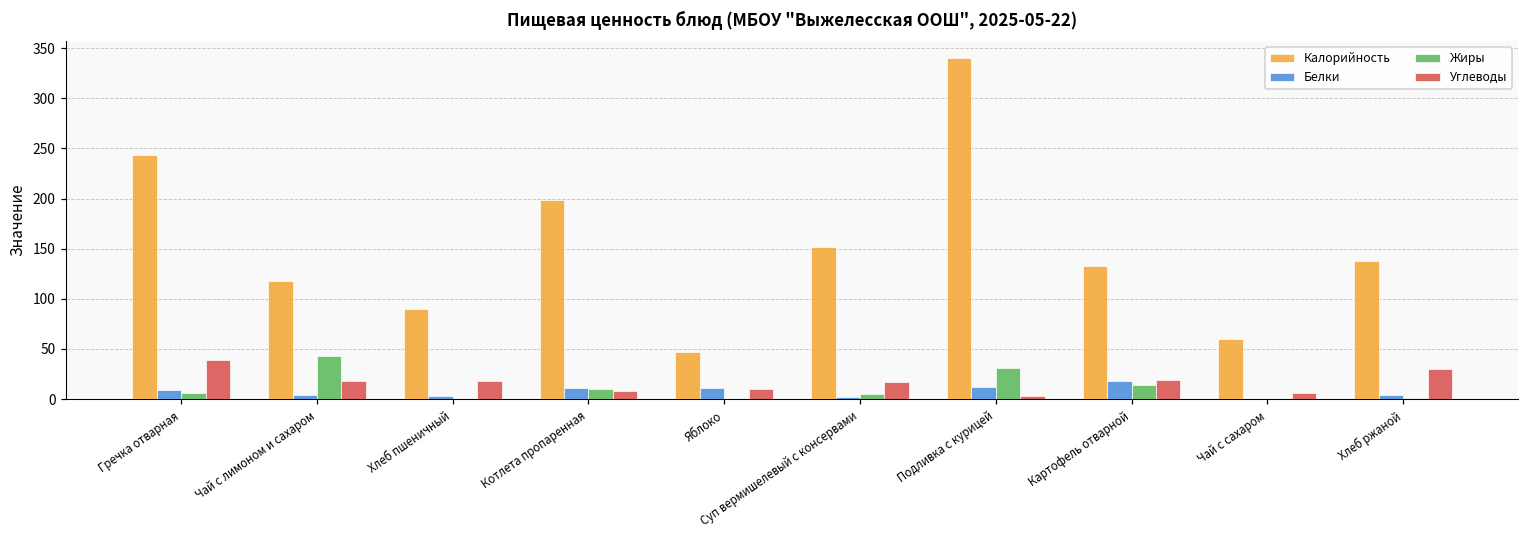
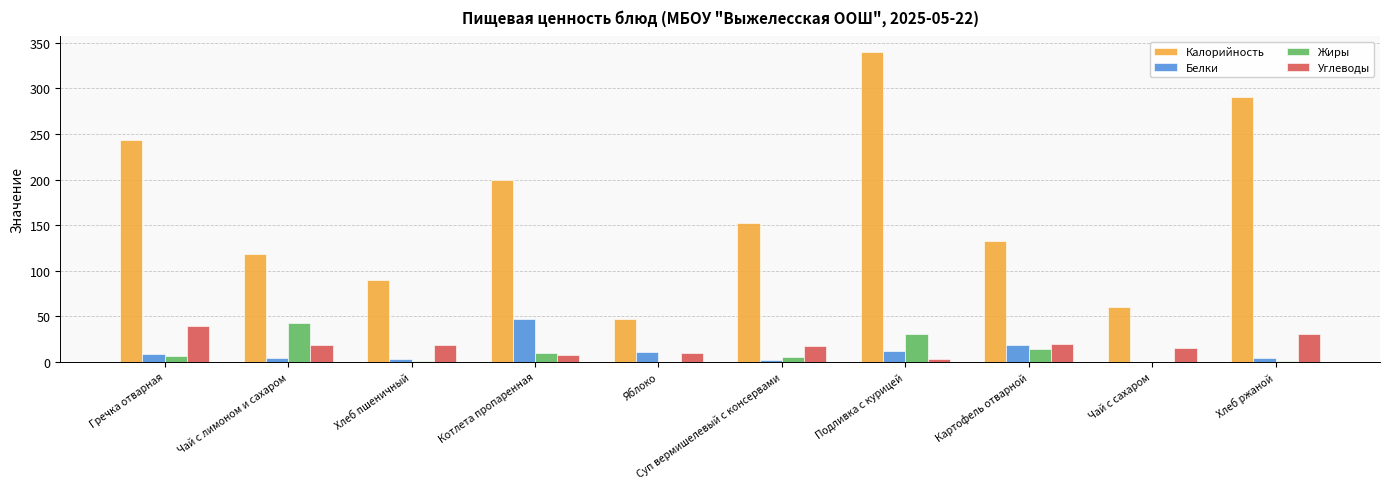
Белки, Котлета пропаренная: 10 -> 50
Углеводы, Чай с сахаром: 10 -> 20
Калорийность, Хлеб ржаной: 140 -> 290
